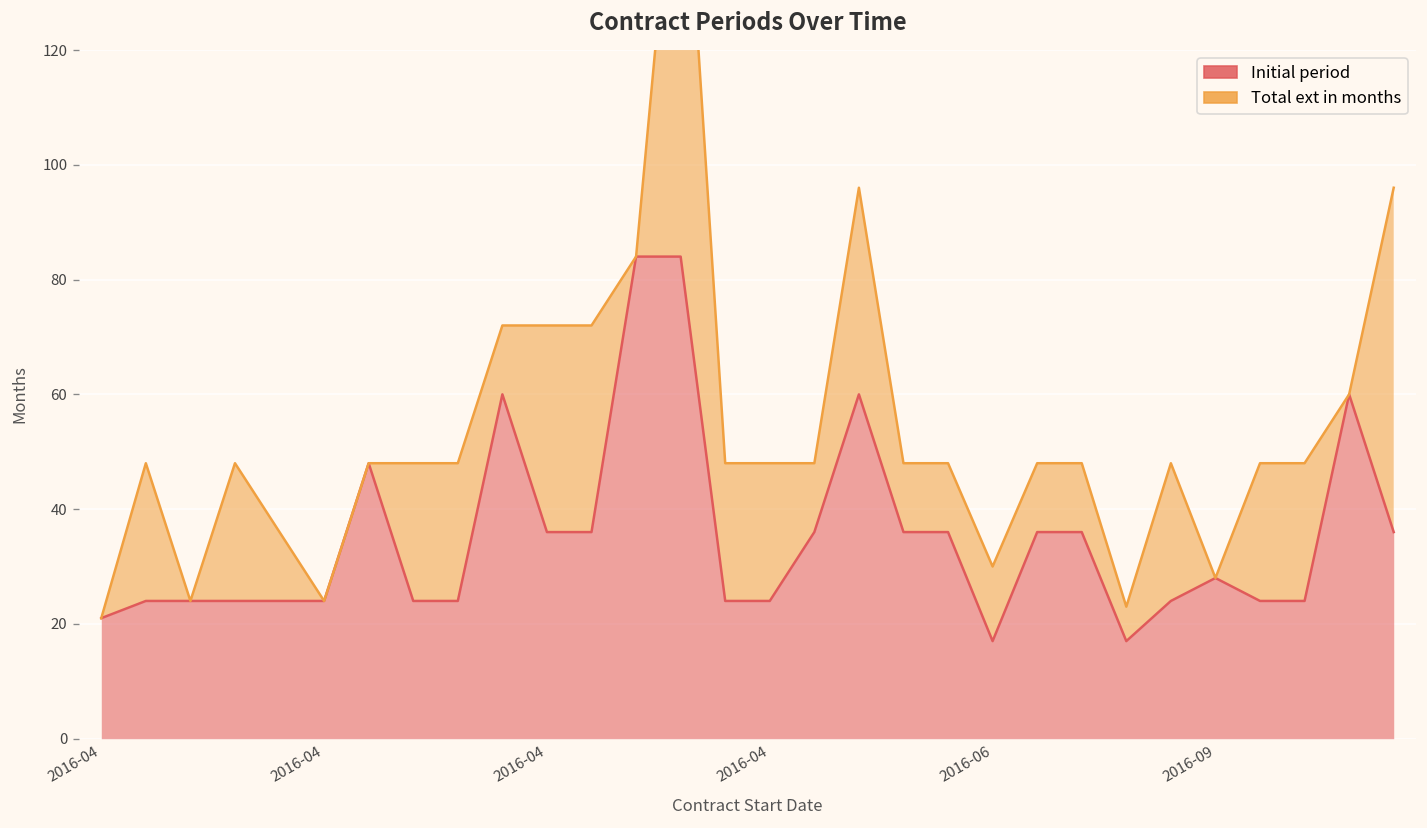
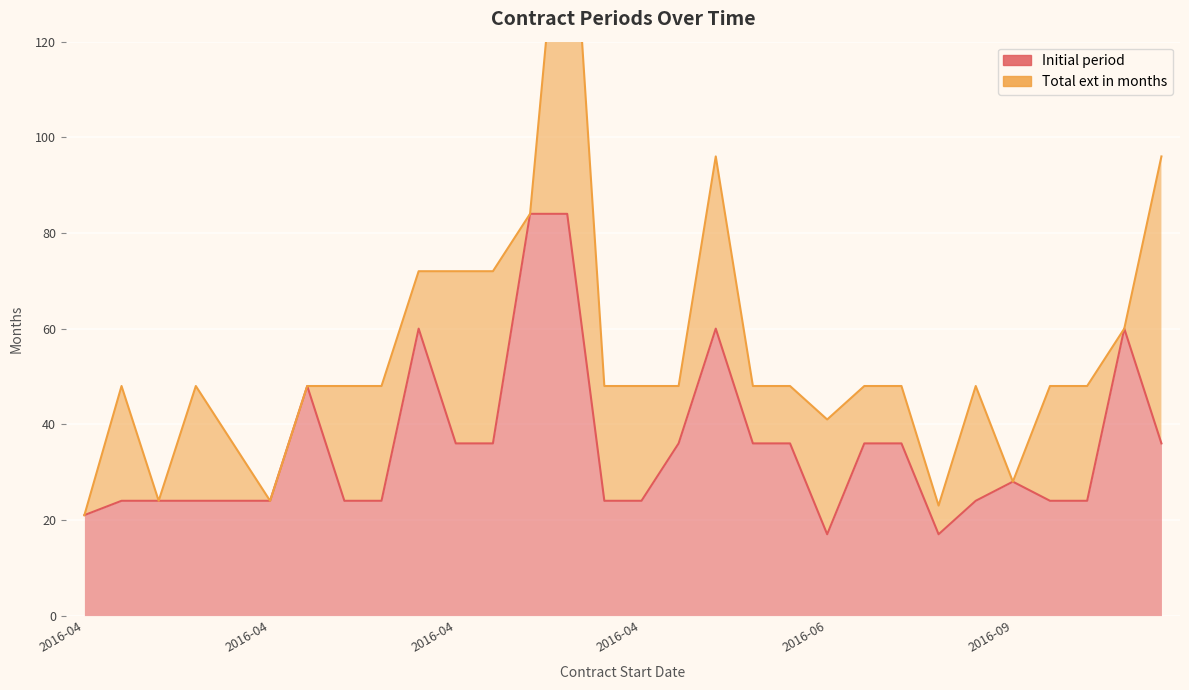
Total ext in months, 2016-06: 13 -> 24
